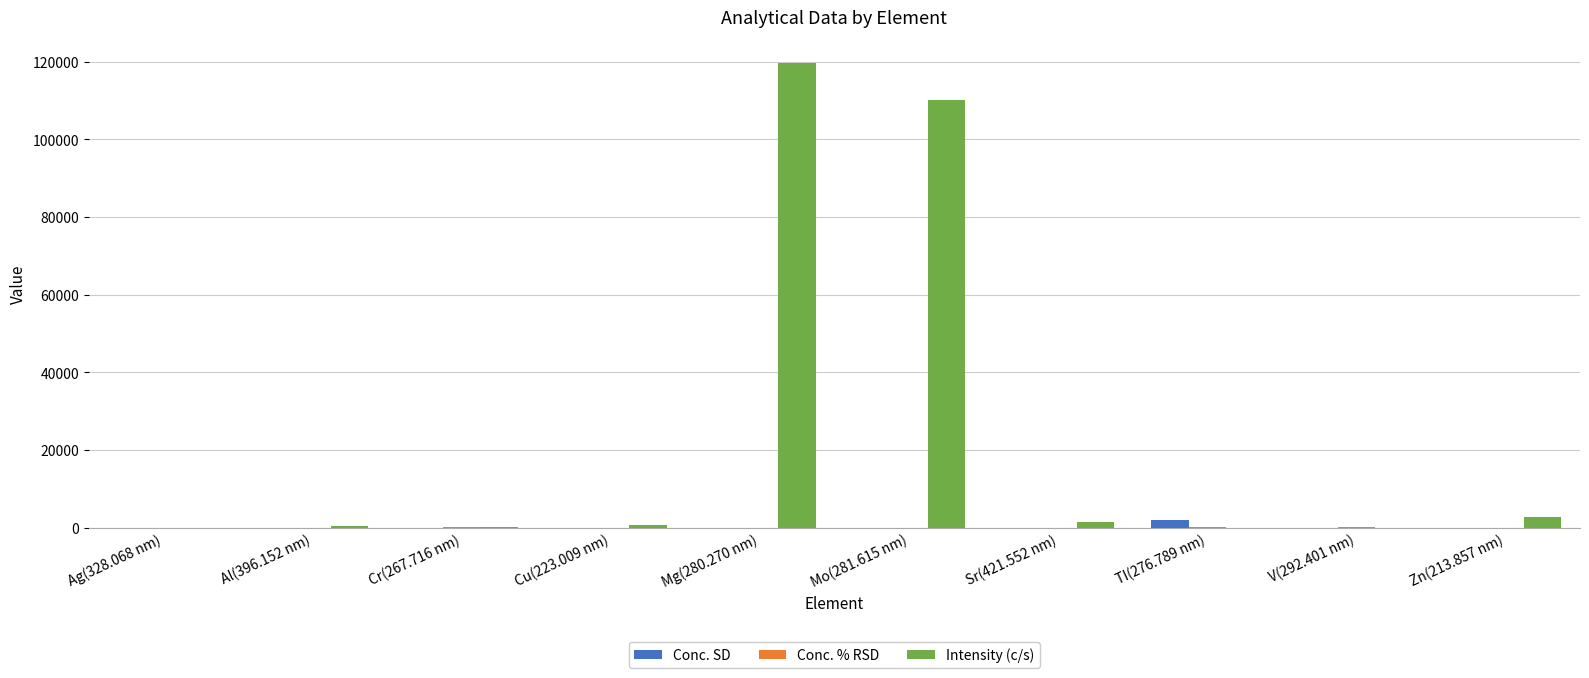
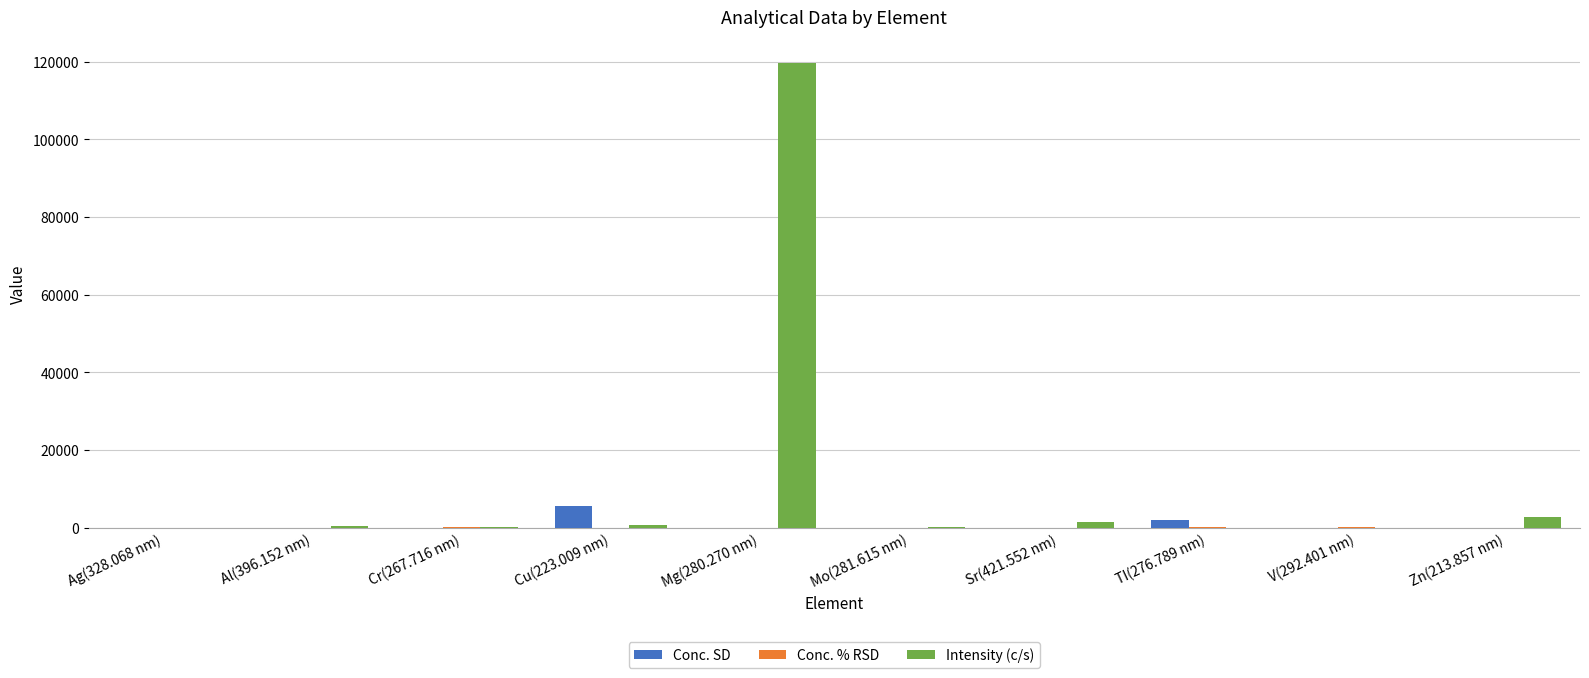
Conc. SD, Cu(223.009 nm): 0 -> 6000
Intensity (c/s), Mo(281.615 nm): 110000 -> 0
